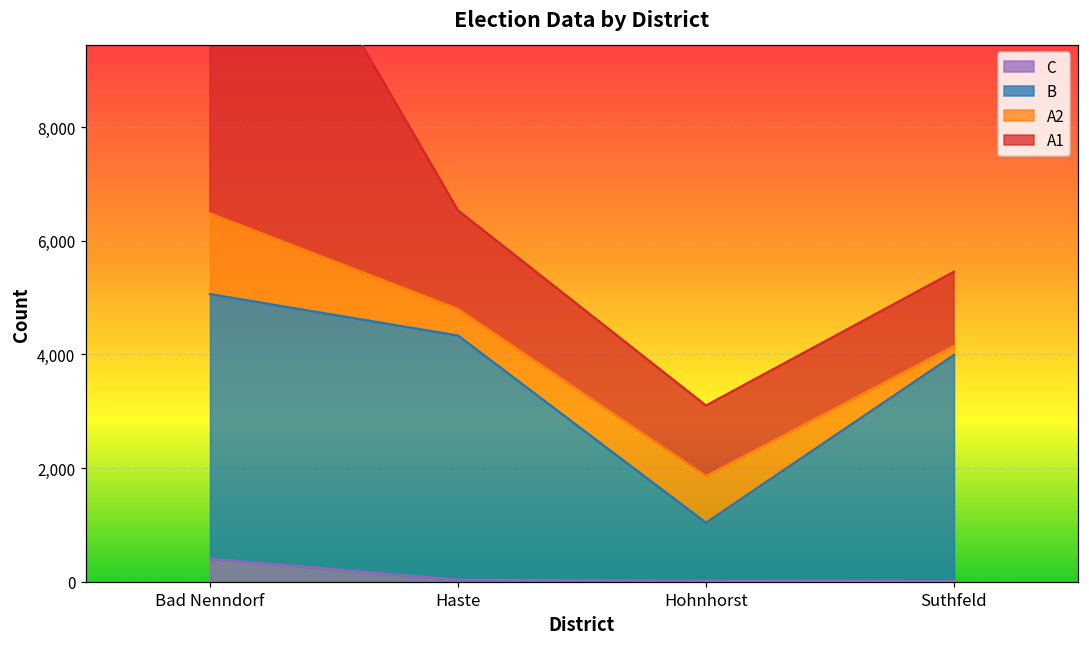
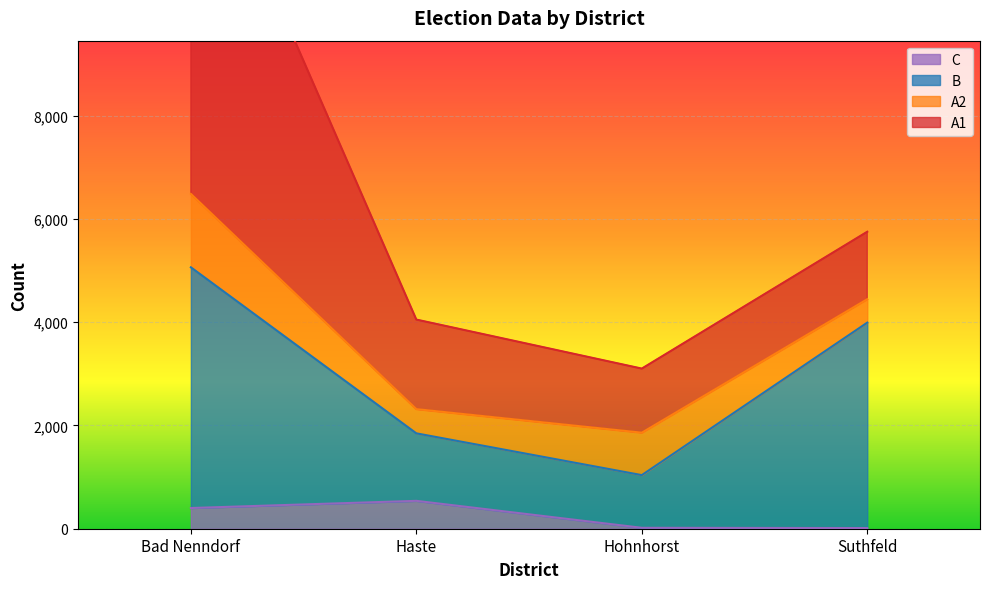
C, Haste: 0 -> 500
B, Haste: 4,300 -> 1,300
A2, Suthfeld: 200 -> 500
